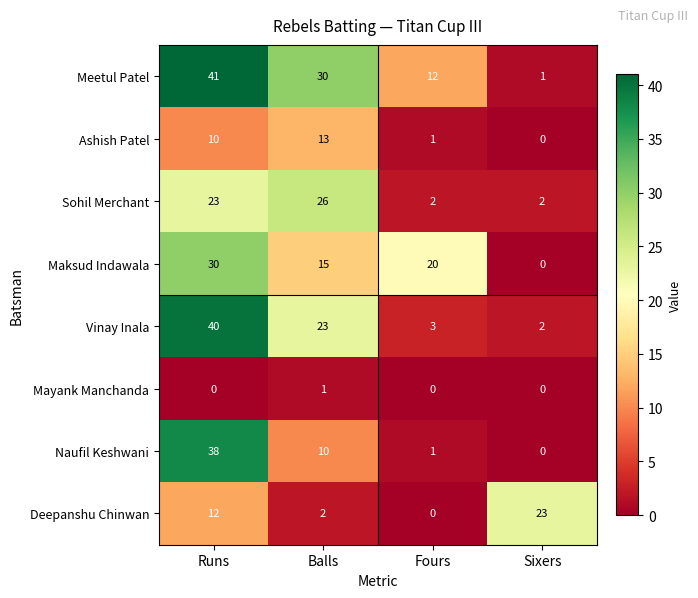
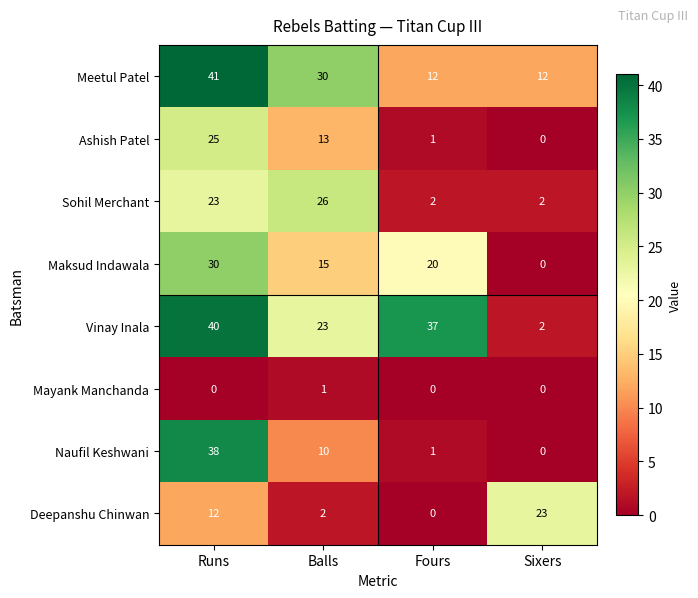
Meetul Patel, Sixers: 1 -> 12
Ashish Patel, Runs: 10 -> 25
Vinay Inala, Fours: 3 -> 37
